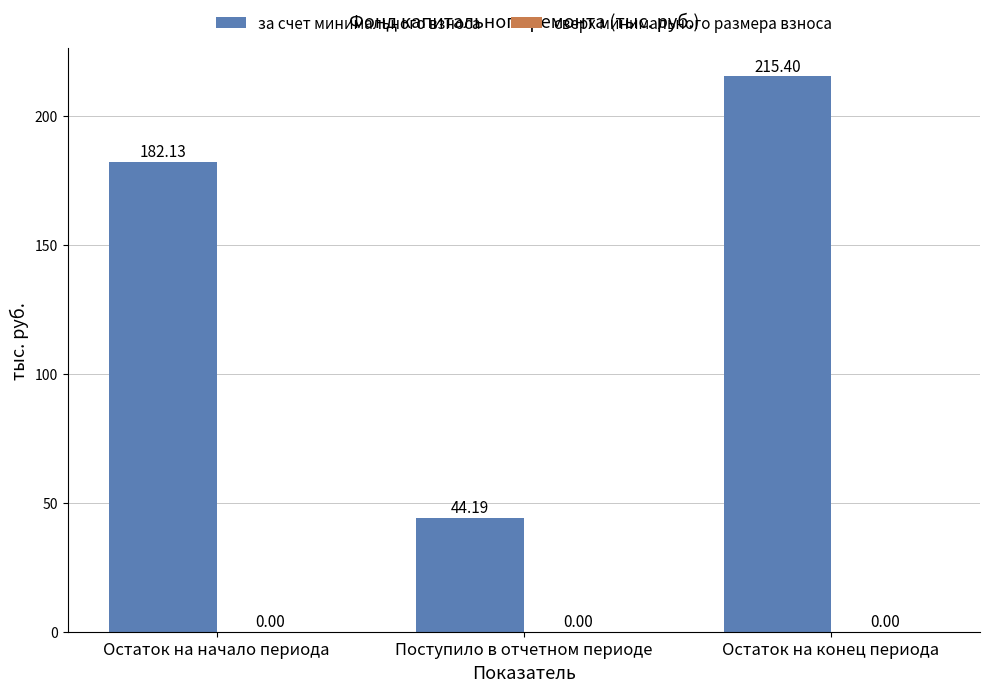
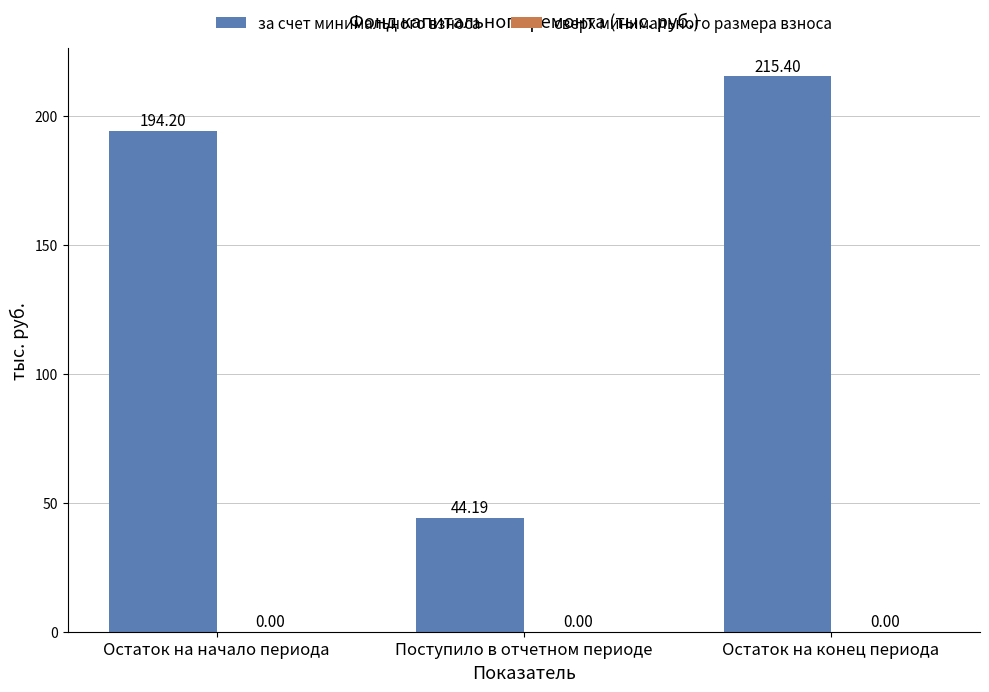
за счет минимального взноса, Остаток на начало периода: 182.13 -> 194.20
